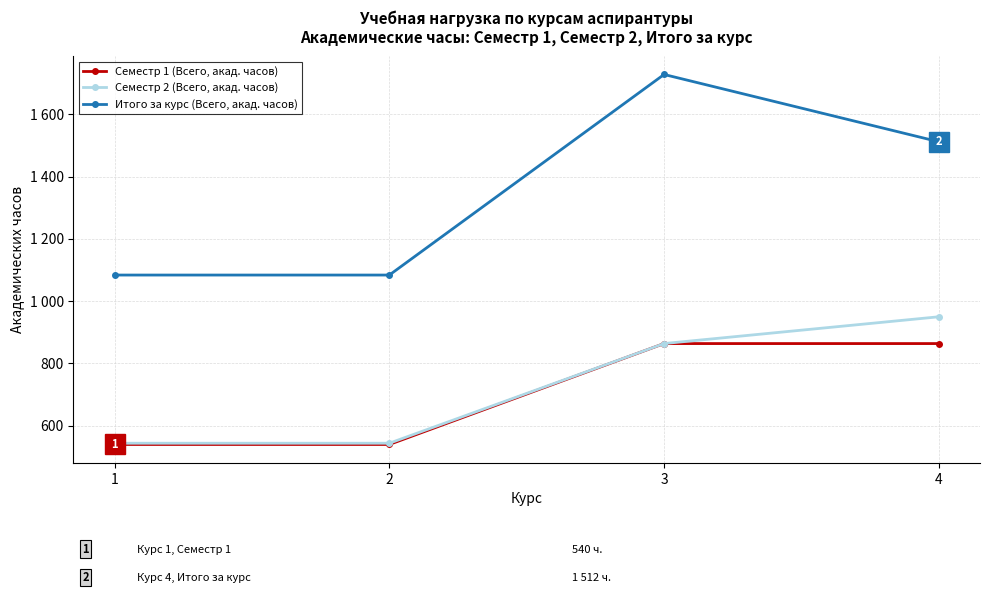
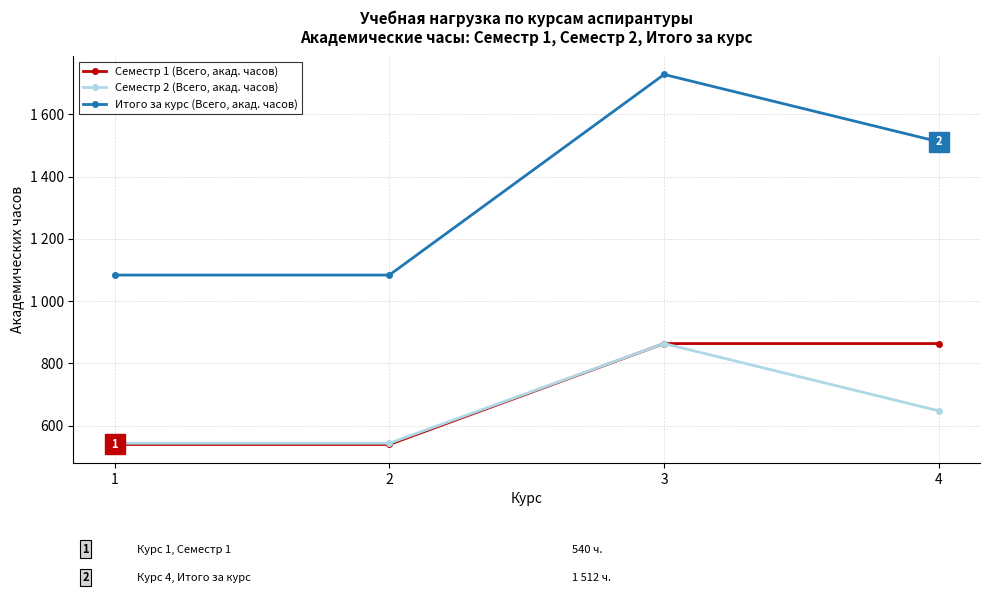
Семестр 2 (Всего, акад. часов), 4: 950 -> 650
